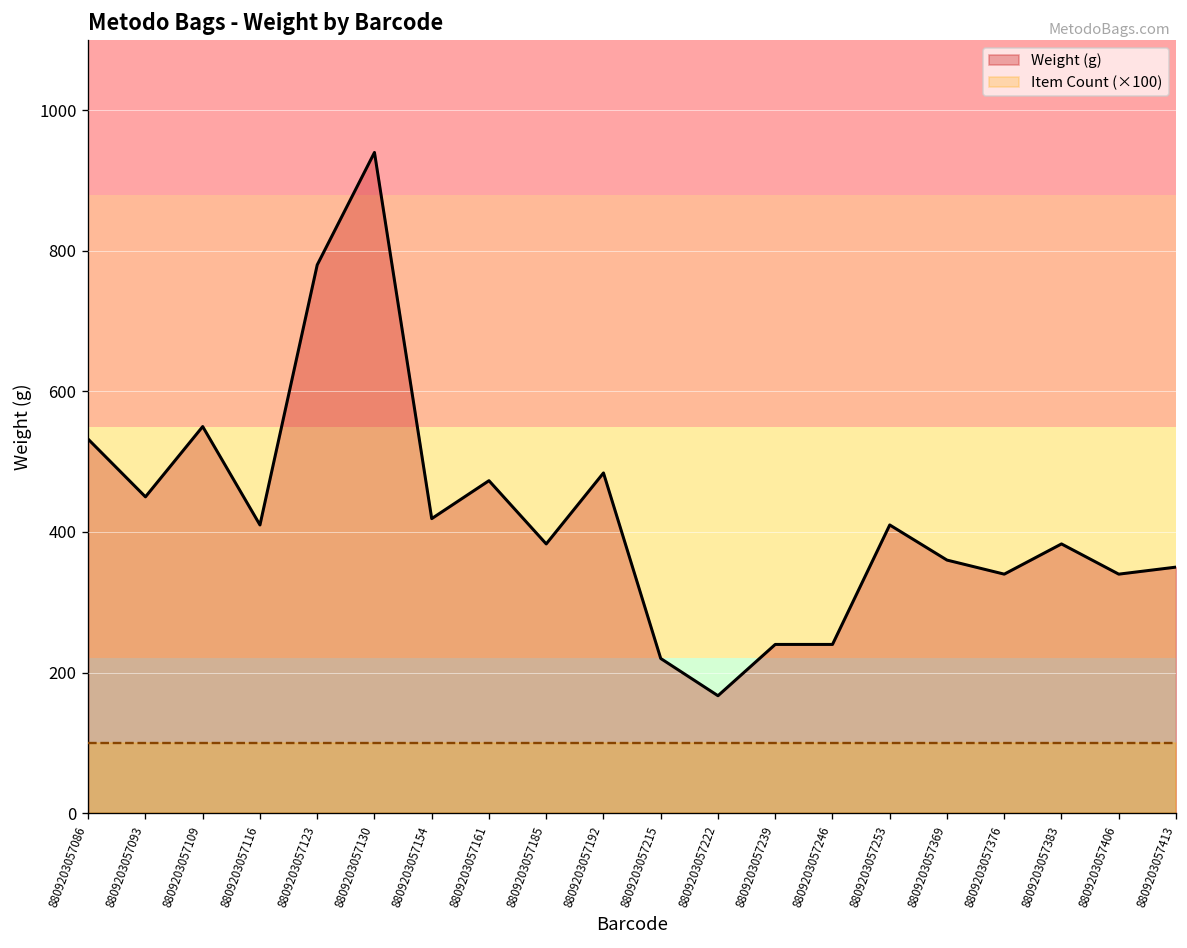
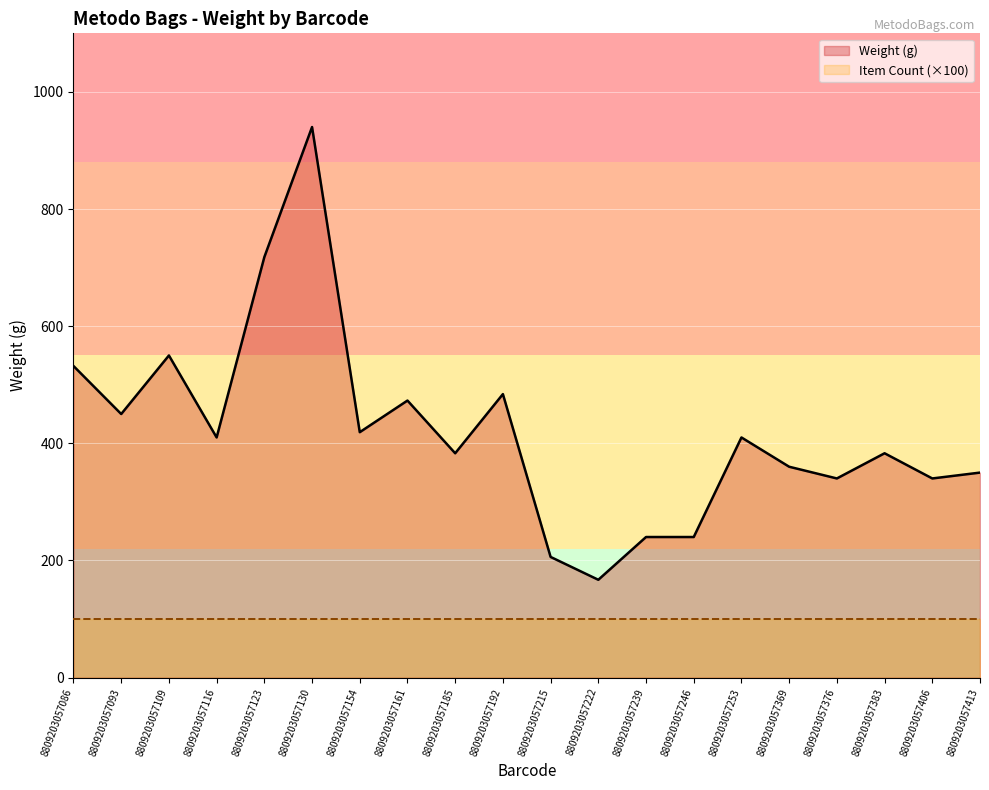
Weight (g), 8809203057123: 780 -> 720
Weight (g), 8809203057215: 220 -> 210
